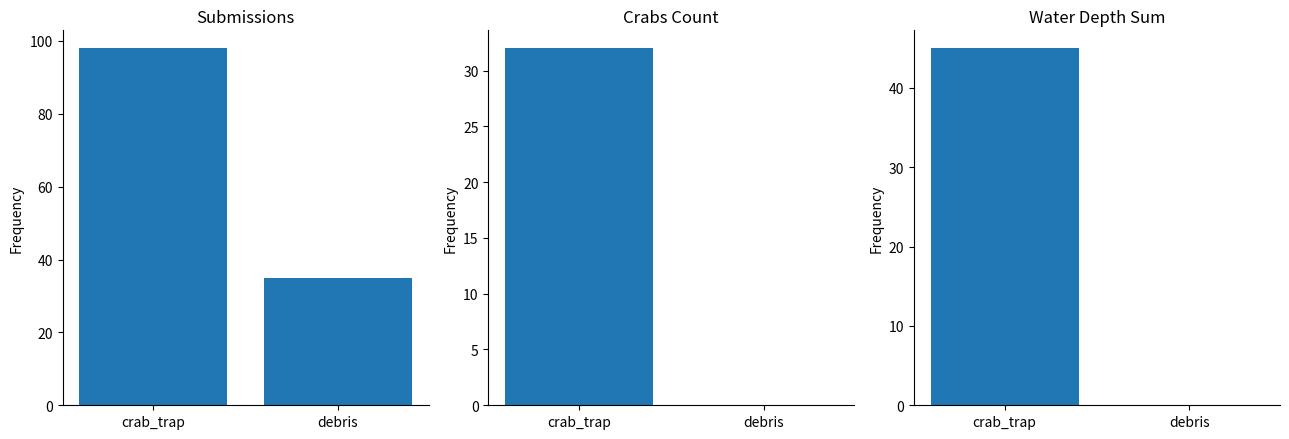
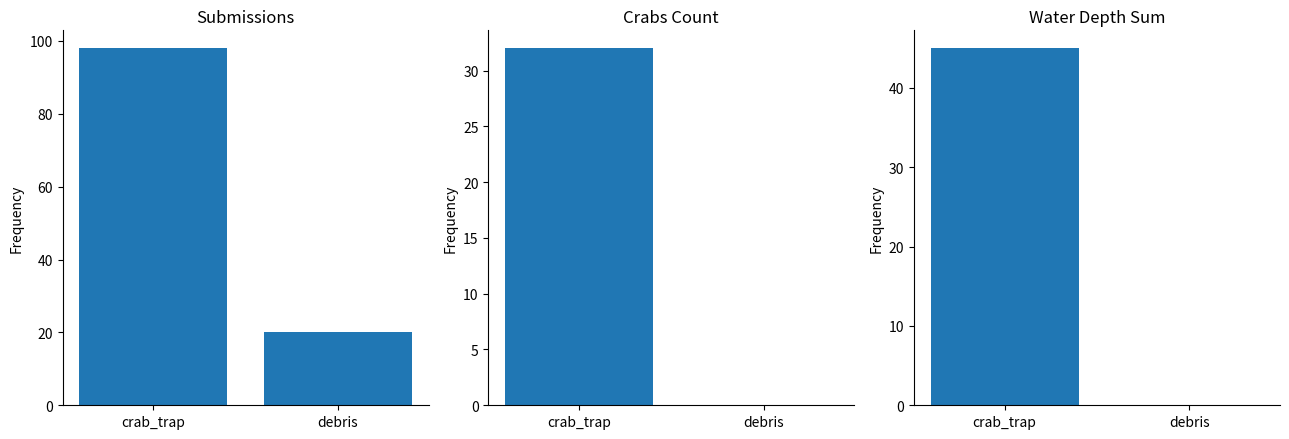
Submissions, debris: 35 -> 20
